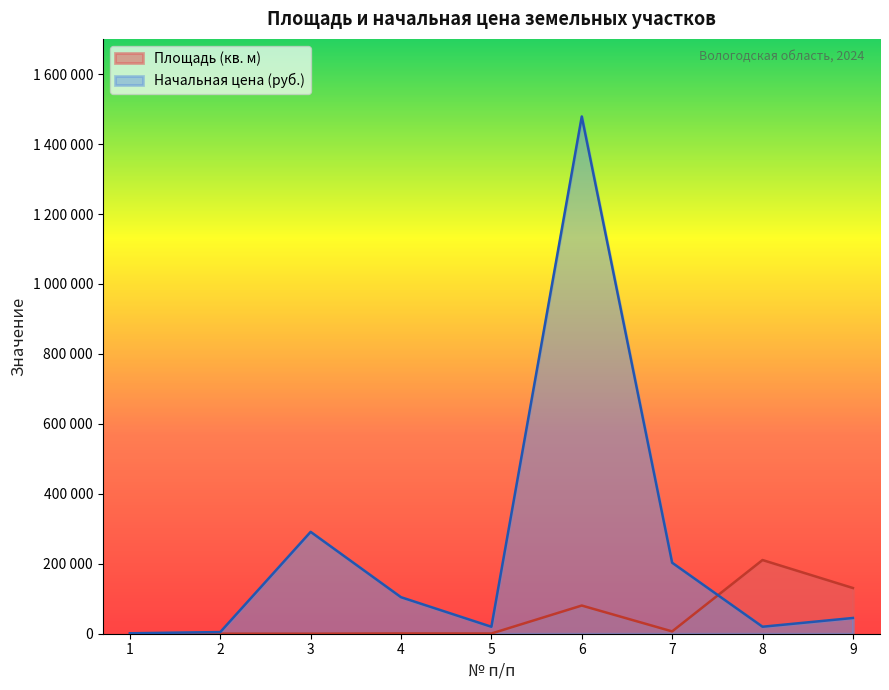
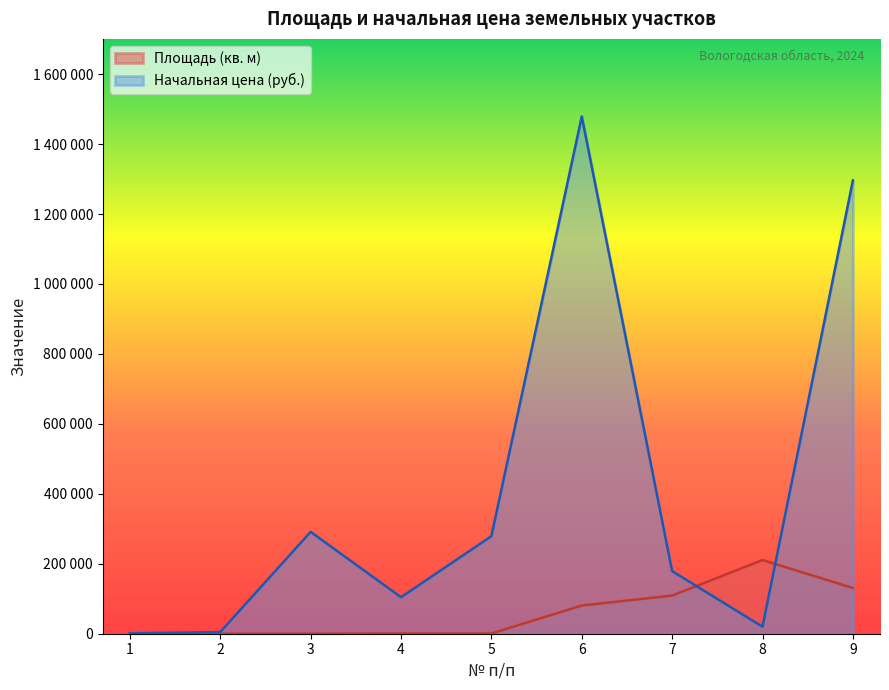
Начальная цена (руб.), 5: 20000 -> 280000
Площадь (кв. м), 7: 10000 -> 110000
Начальная цена (руб.), 7: 200000 -> 180000
Начальная цена (руб.), 9: 50000 -> 1300000
